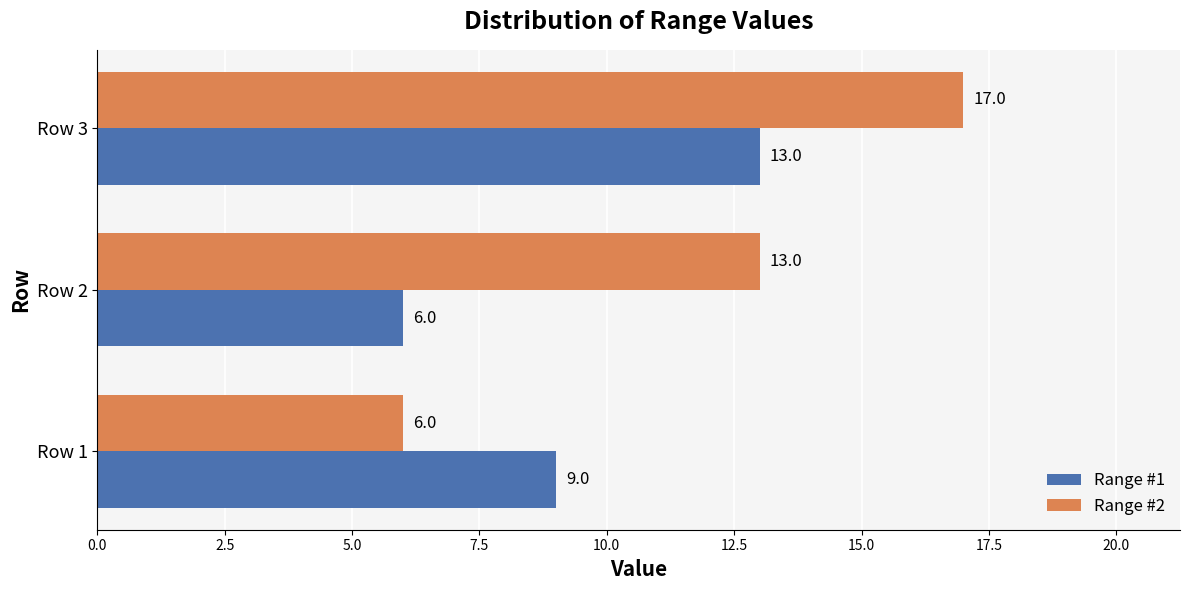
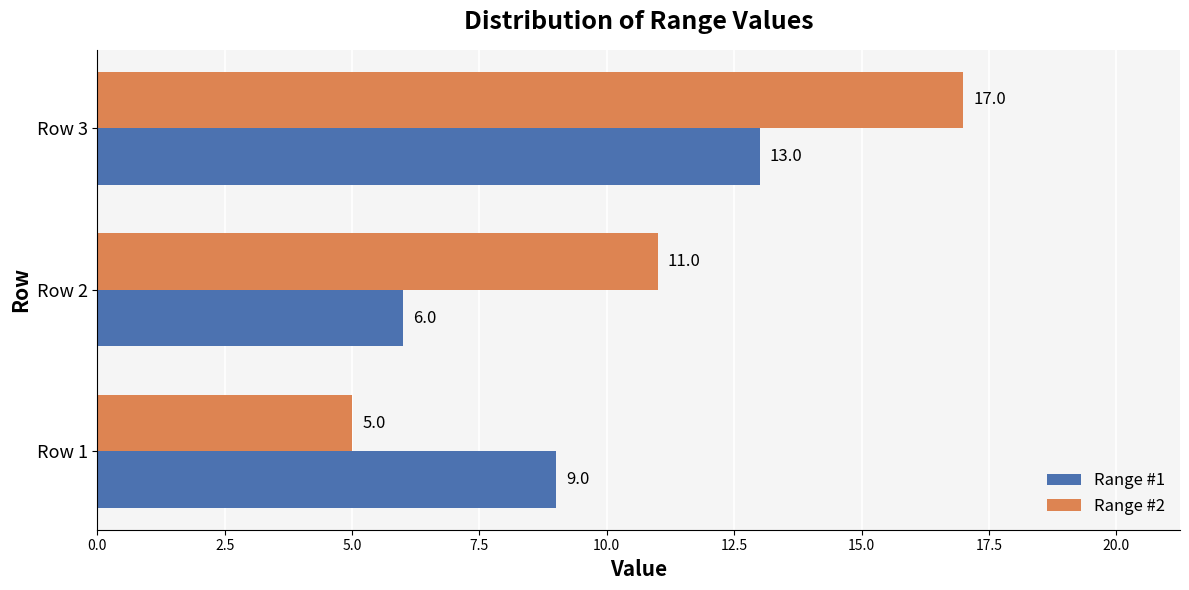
Range #2, Row 2: 13.0 -> 11.0
Range #2, Row 1: 6.0 -> 5.0
